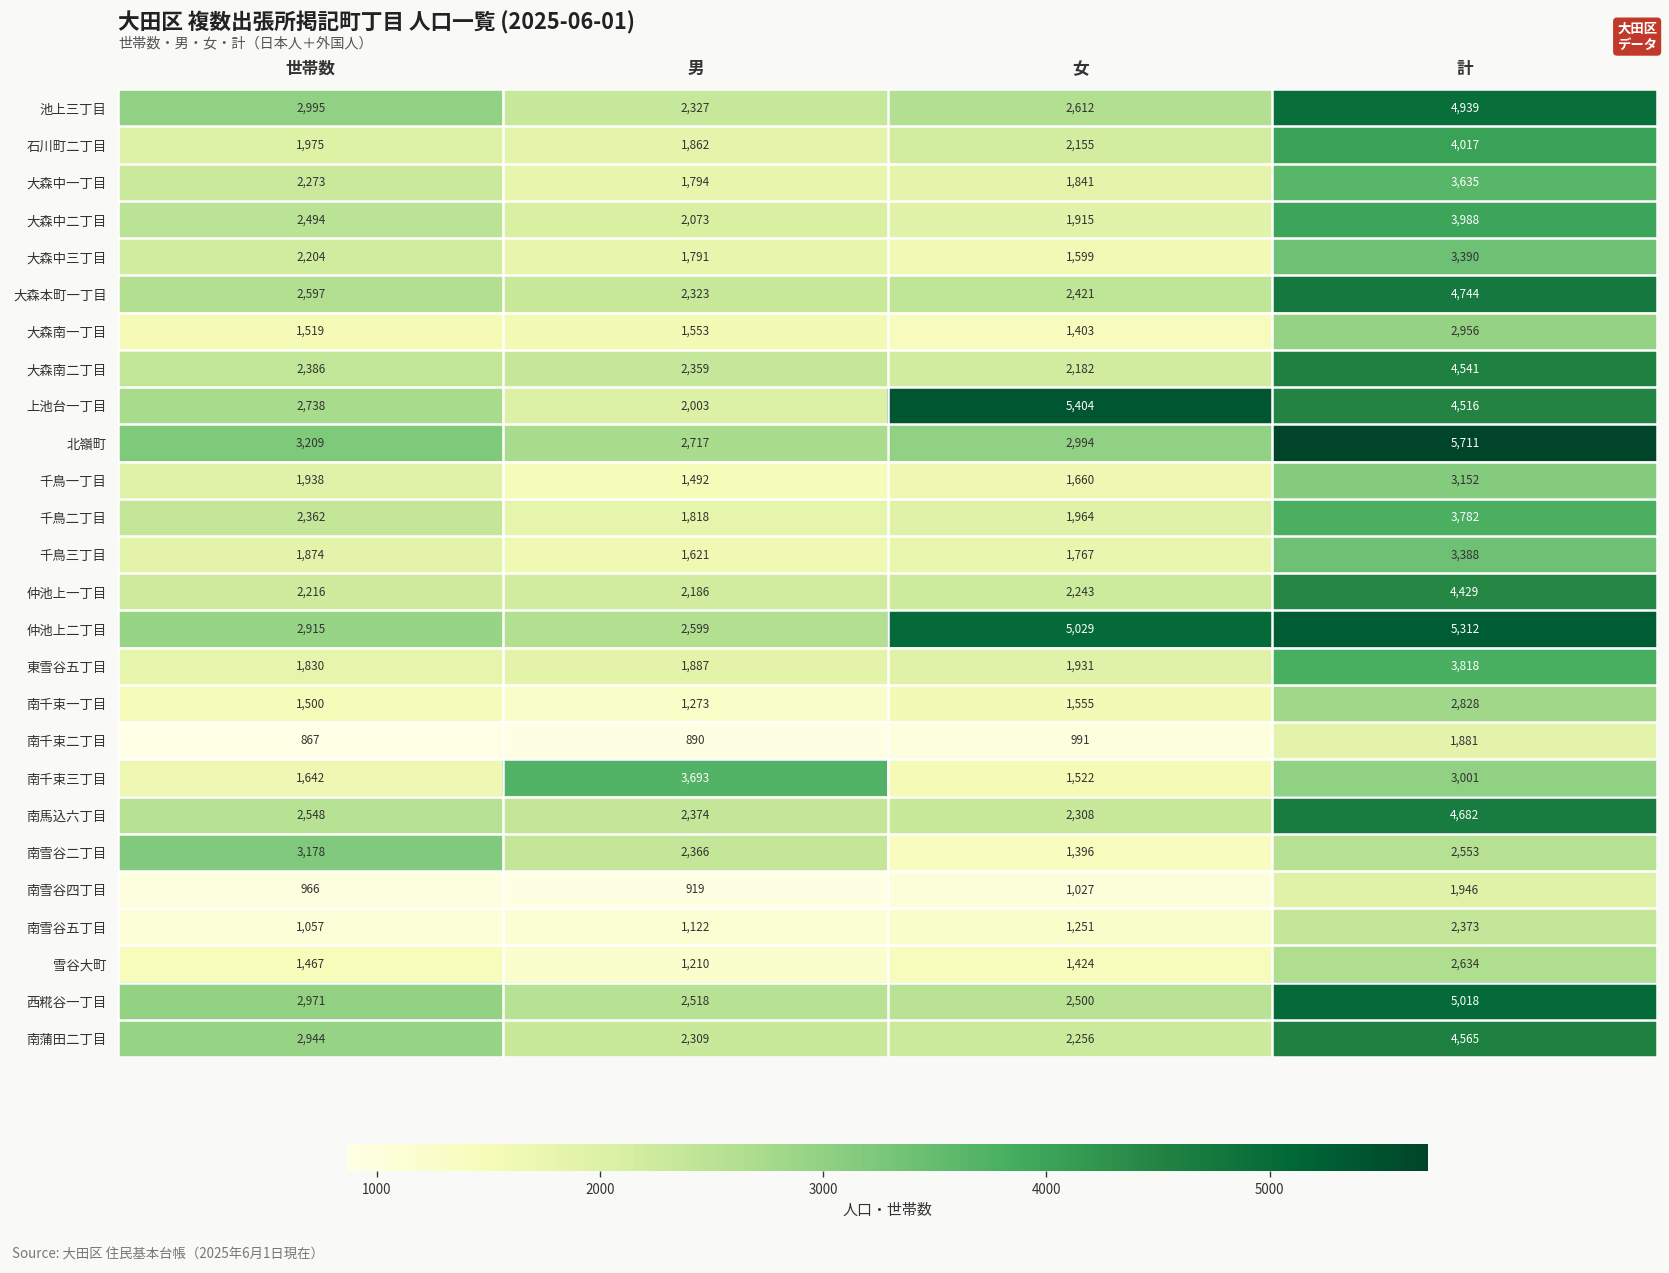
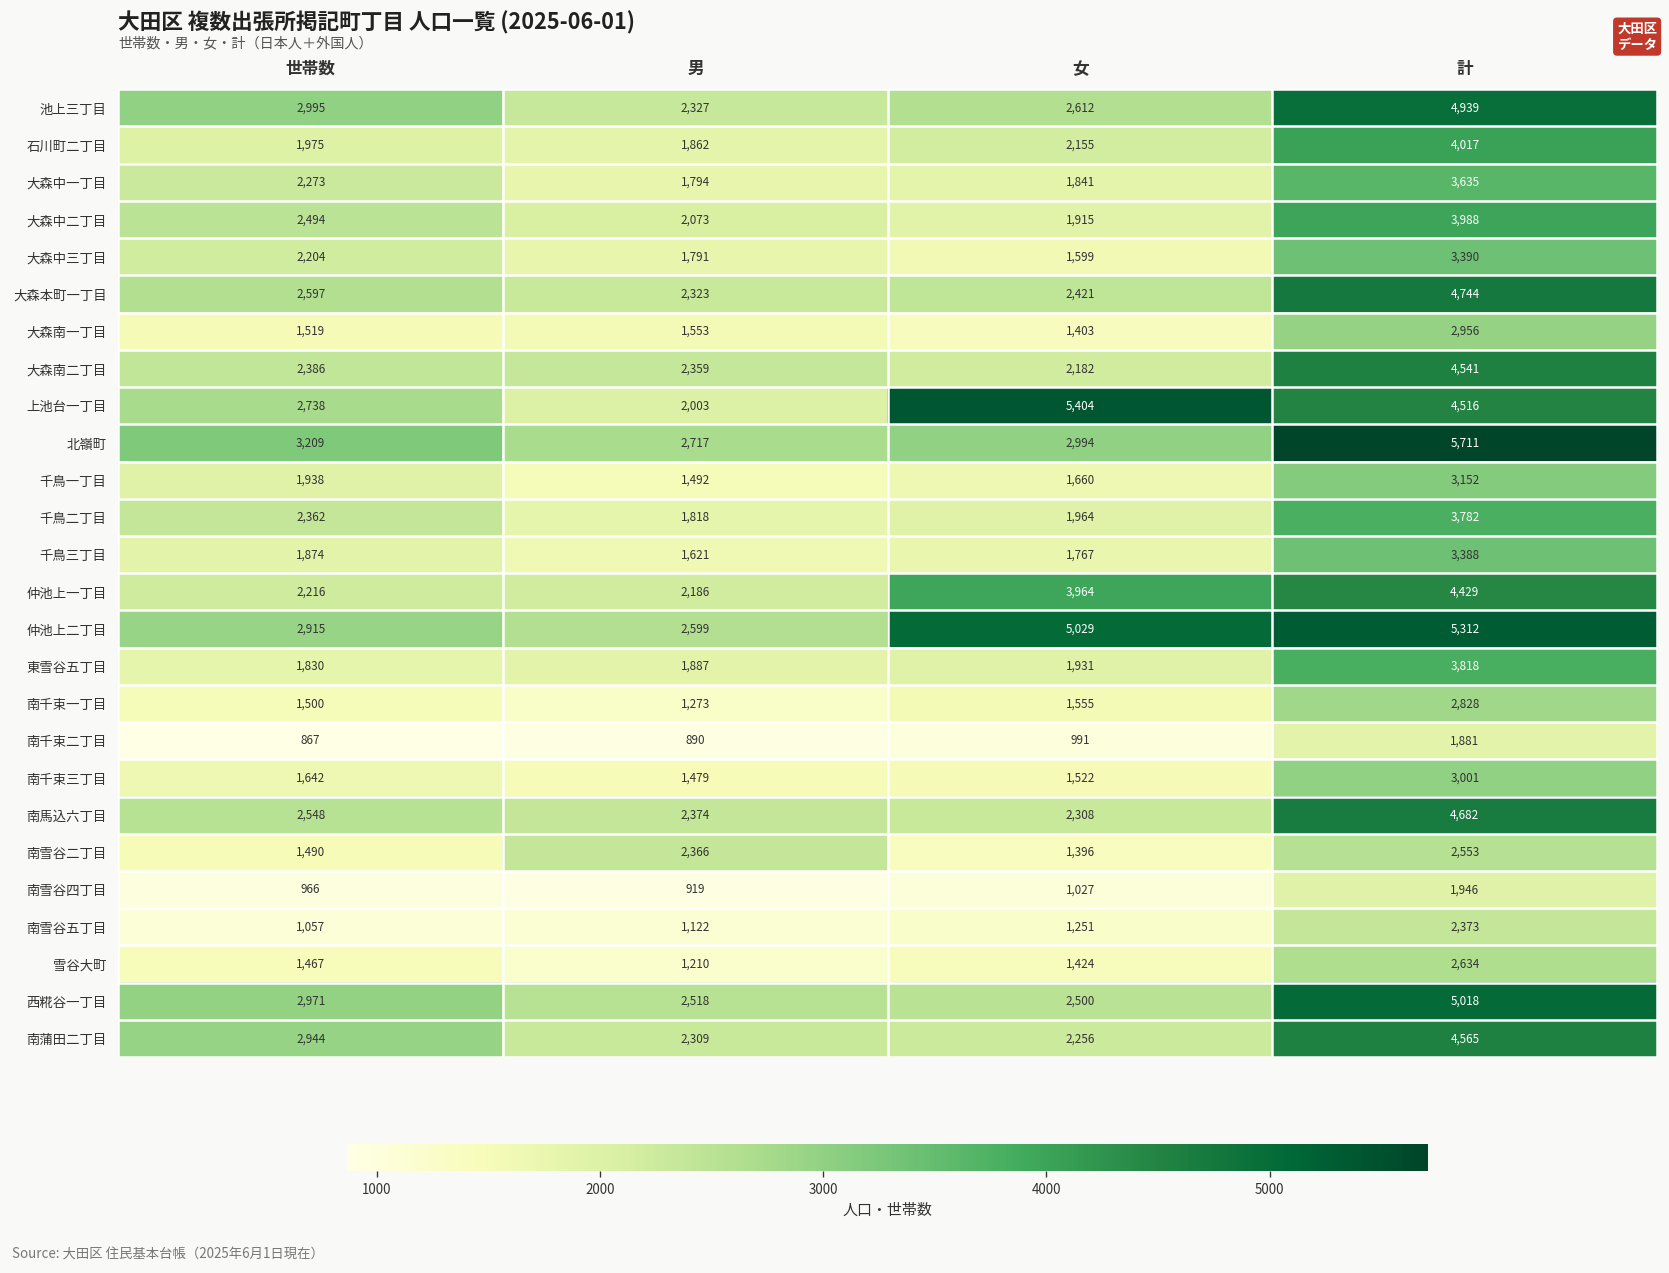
仲池上一丁目, 女: 2,243 -> 3,964
南千束三丁目, 男: 3,693 -> 1,479
南雪谷二丁目, 世帯数: 3,178 -> 1,490
